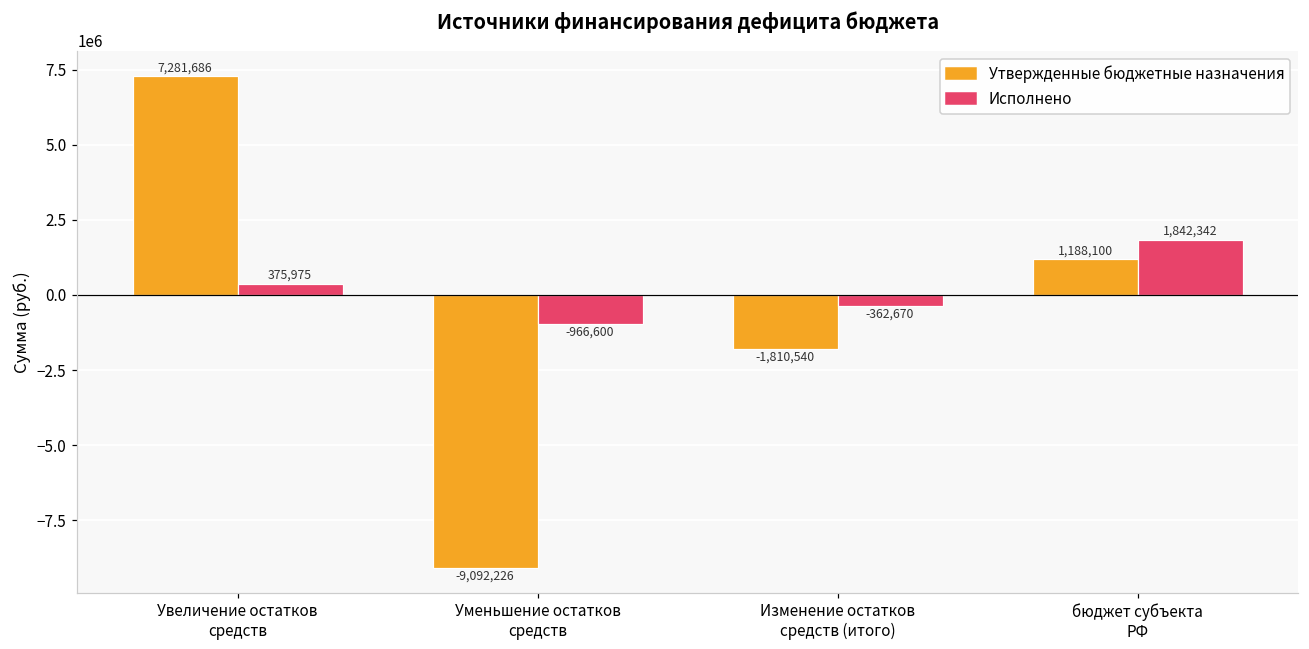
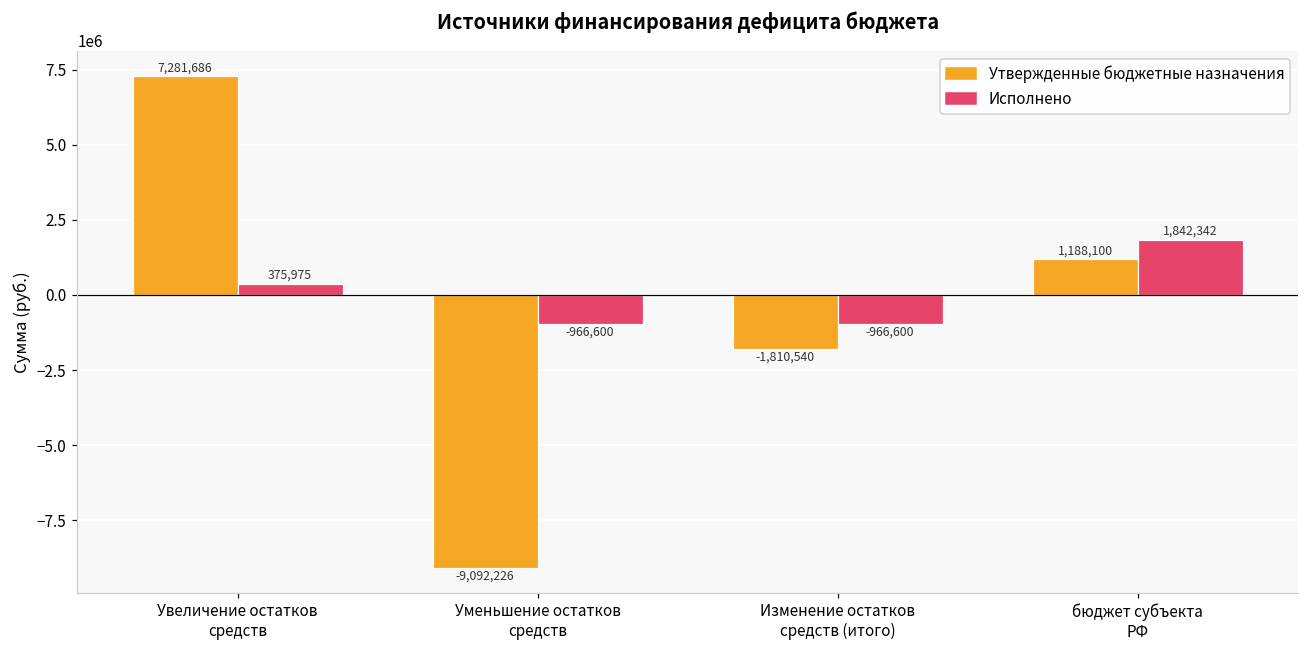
Исполнено, Изменение остатков средств (итого): -362,670 -> -966,600
